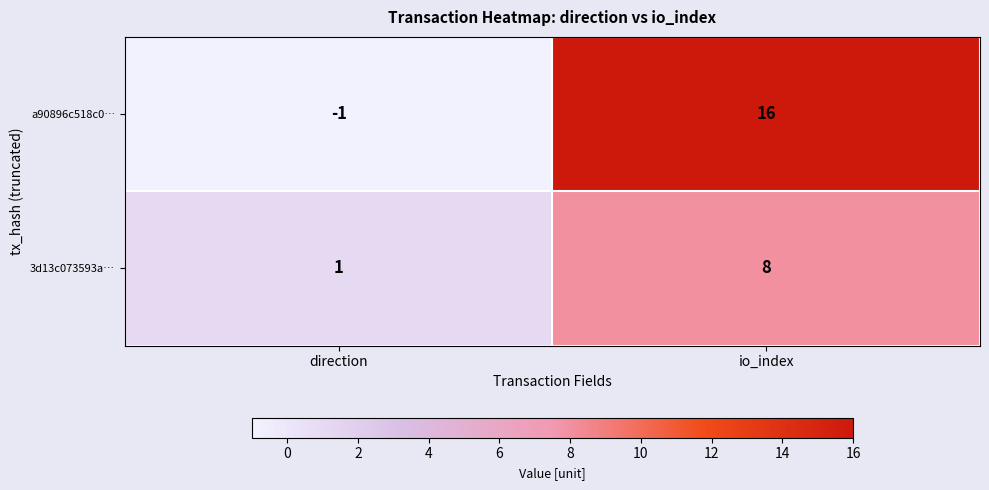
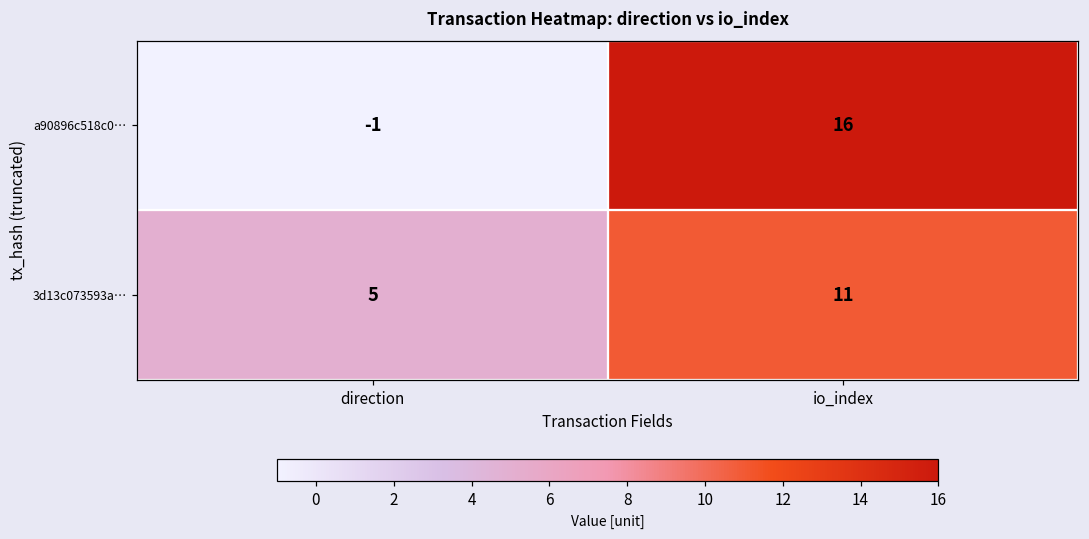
3d13c073593a…, direction: 1 -> 5
3d13c073593a…, io_index: 8 -> 11
